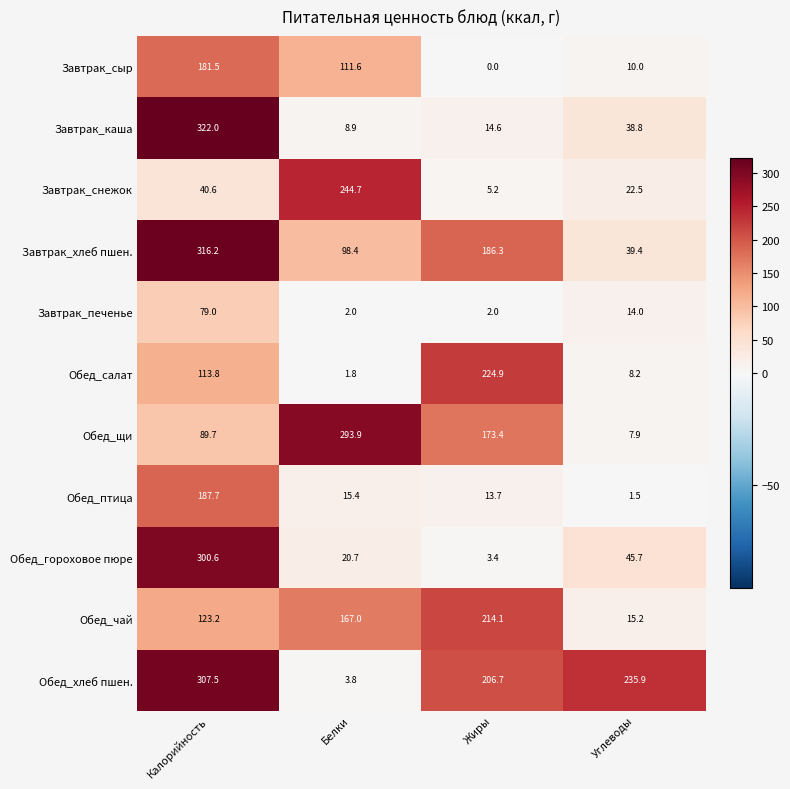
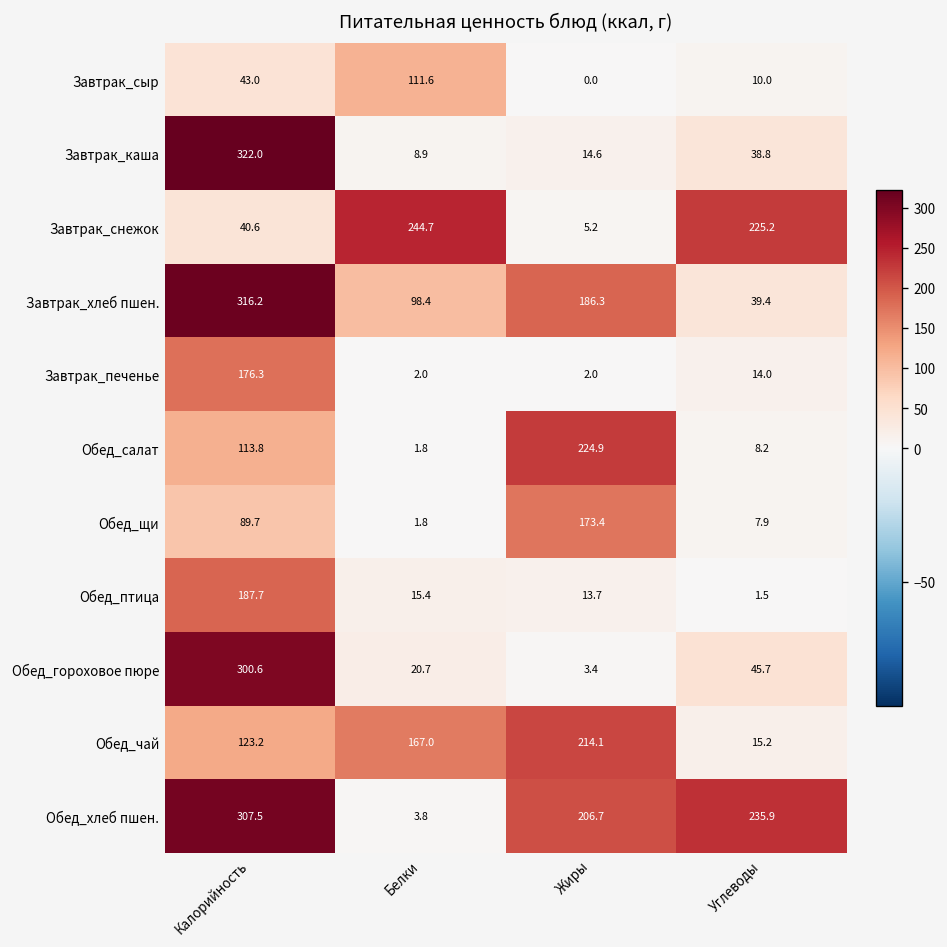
Завтрак_сыр, Калорийность: 181.5 -> 43.0
Завтрак_снежок, Углеводы: 22.5 -> 225.2
Завтрак_печенье, Калорийность: 79.0 -> 176.3
Обед_щи, Белки: 293.9 -> 1.8
